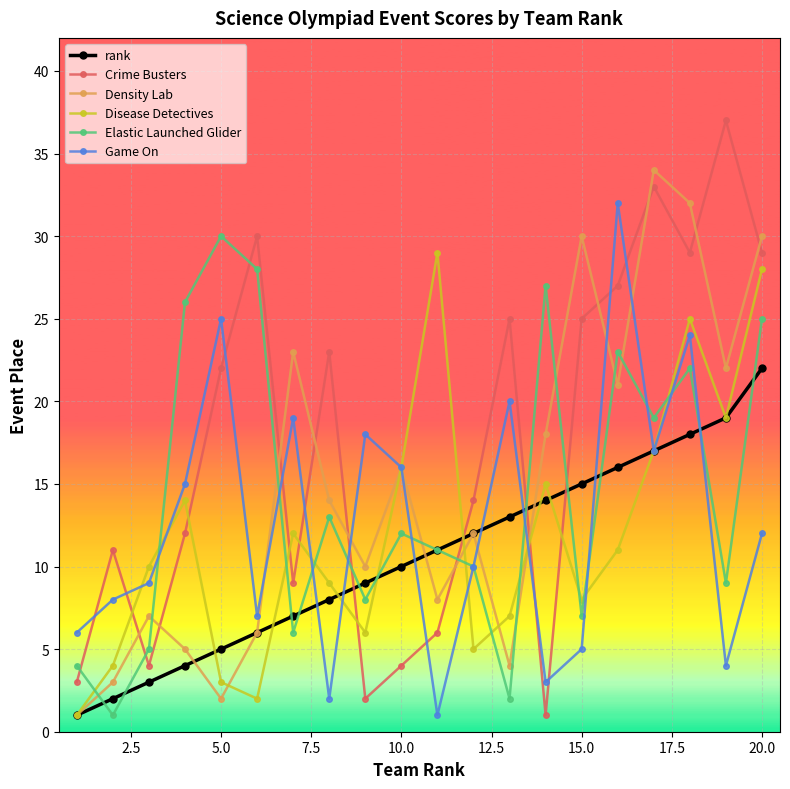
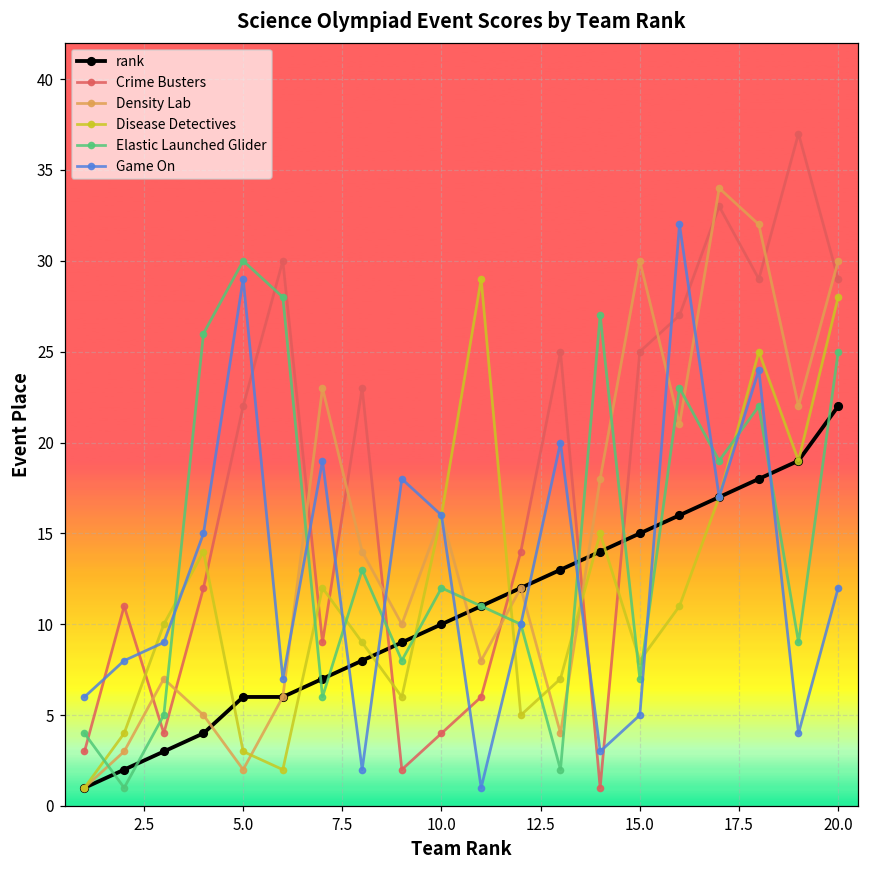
rank, 5.0: 5 -> 6
Game On, 5.0: 25 -> 29
